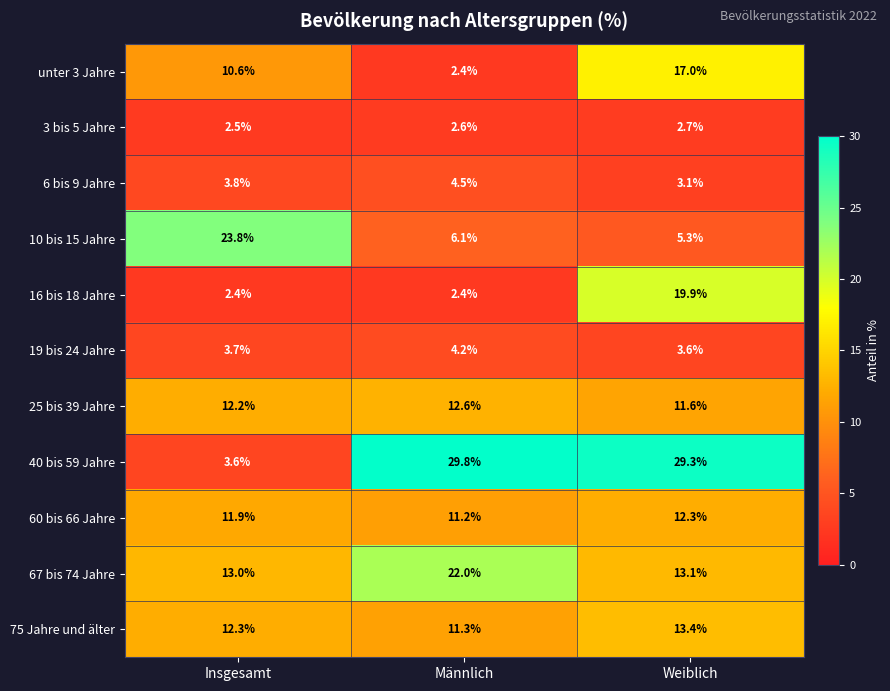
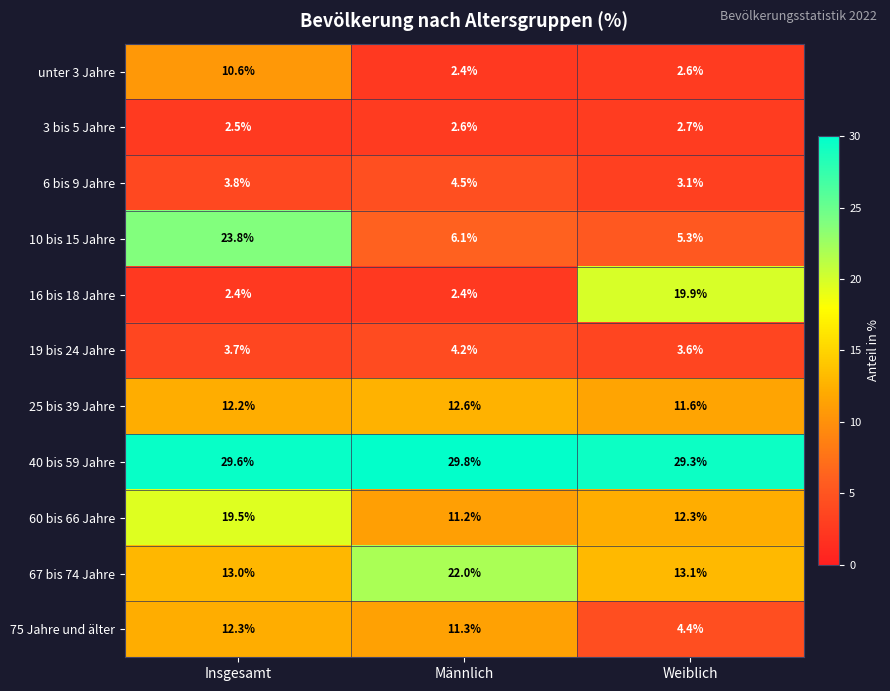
unter 3 Jahre, Weiblich: 17.0% -> 2.6%
40 bis 59 Jahre, Insgesamt: 3.6% -> 29.6%
60 bis 66 Jahre, Insgesamt: 11.9% -> 19.5%
75 Jahre und älter, Weiblich: 13.4% -> 4.4%
